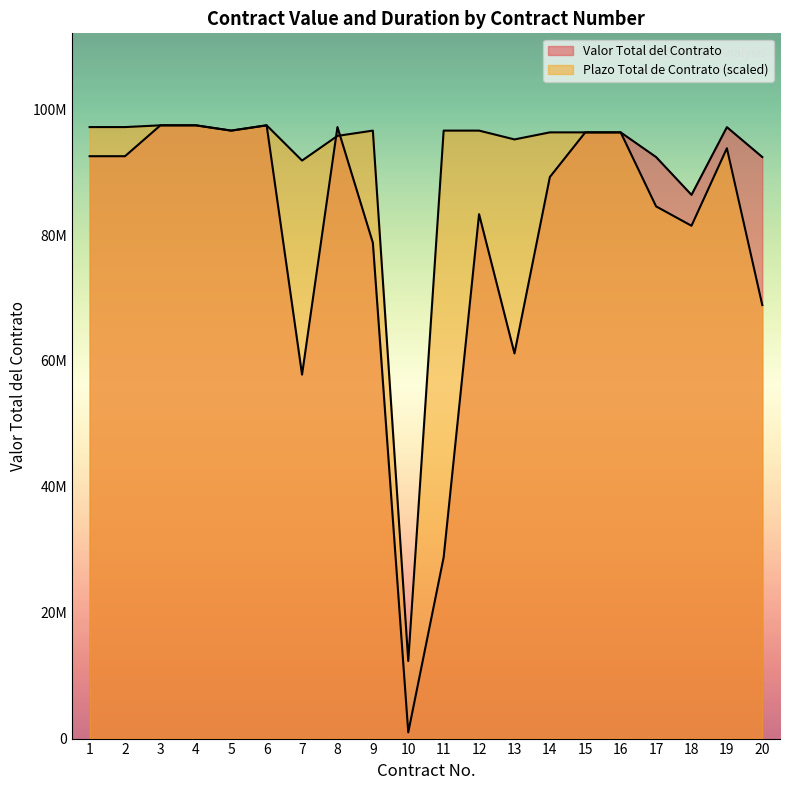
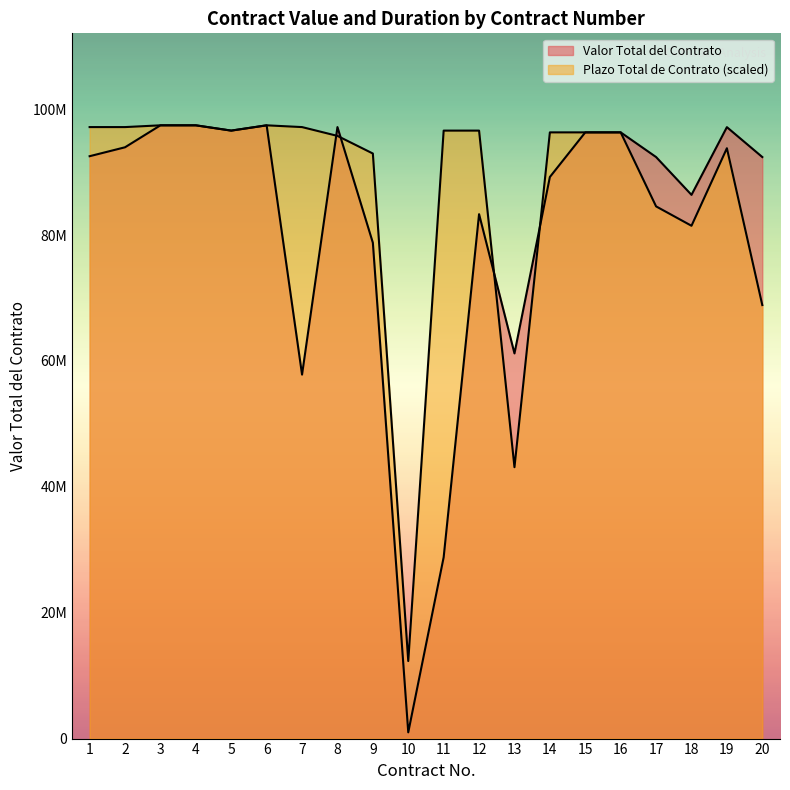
Valor Total del Contrato, 2: 93000000 -> 94000000
Plazo Total de Contrato (scaled), 7: 92000000 -> 97000000
Plazo Total de Contrato (scaled), 9: 97000000 -> 93000000
Plazo Total de Contrato (scaled), 13: 95000000 -> 43000000
